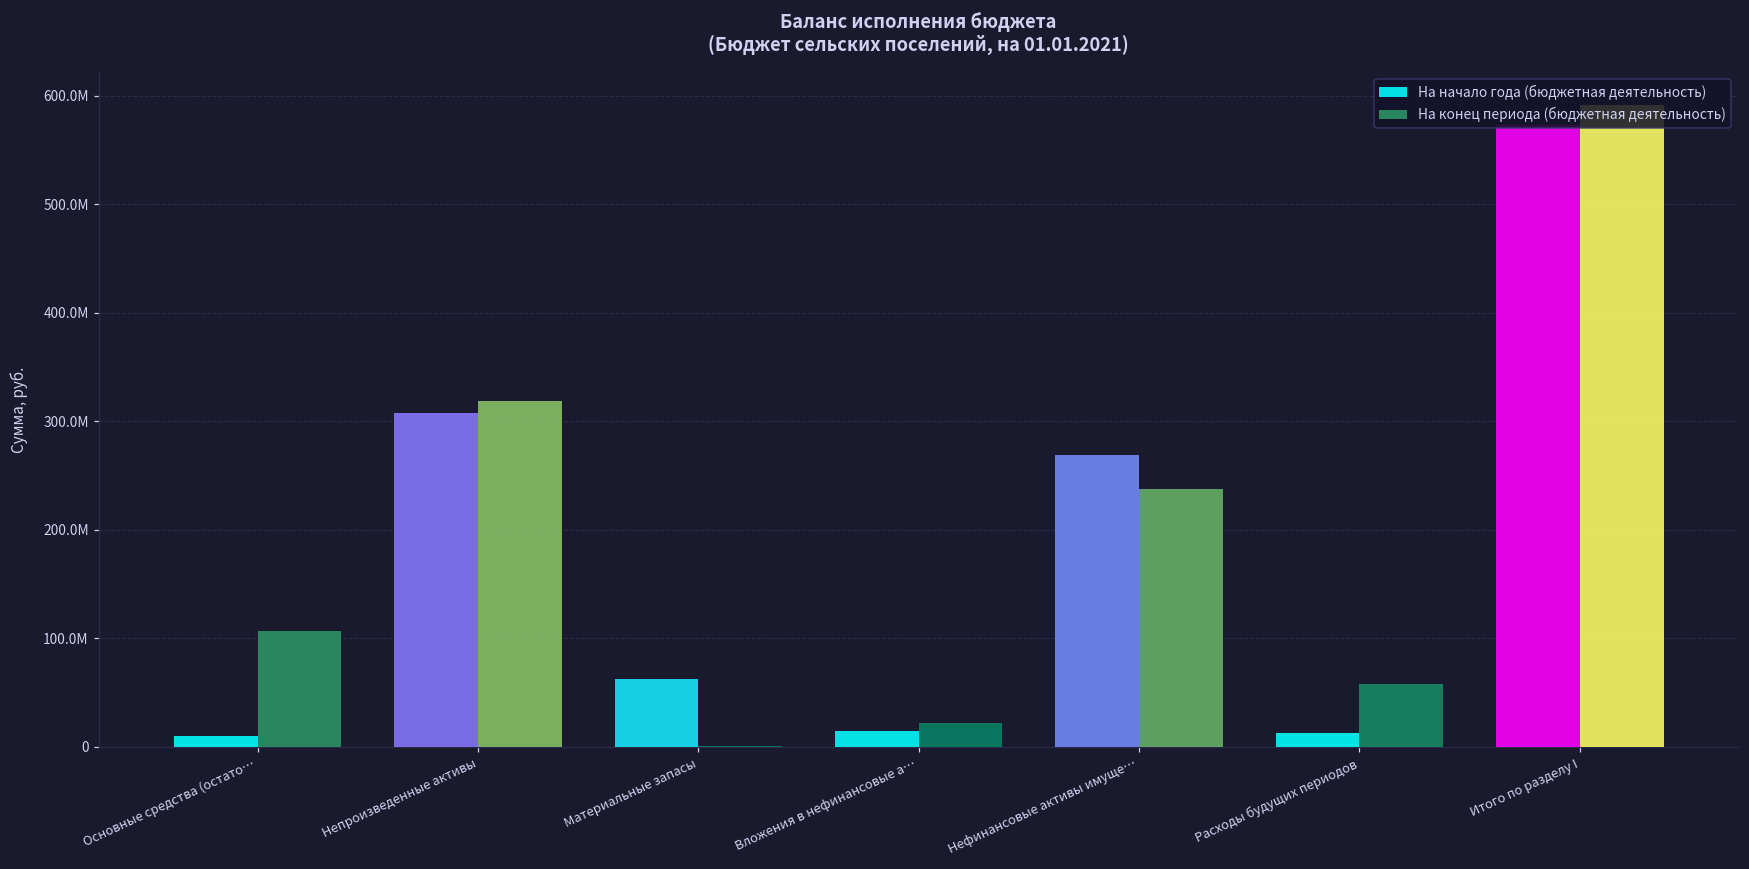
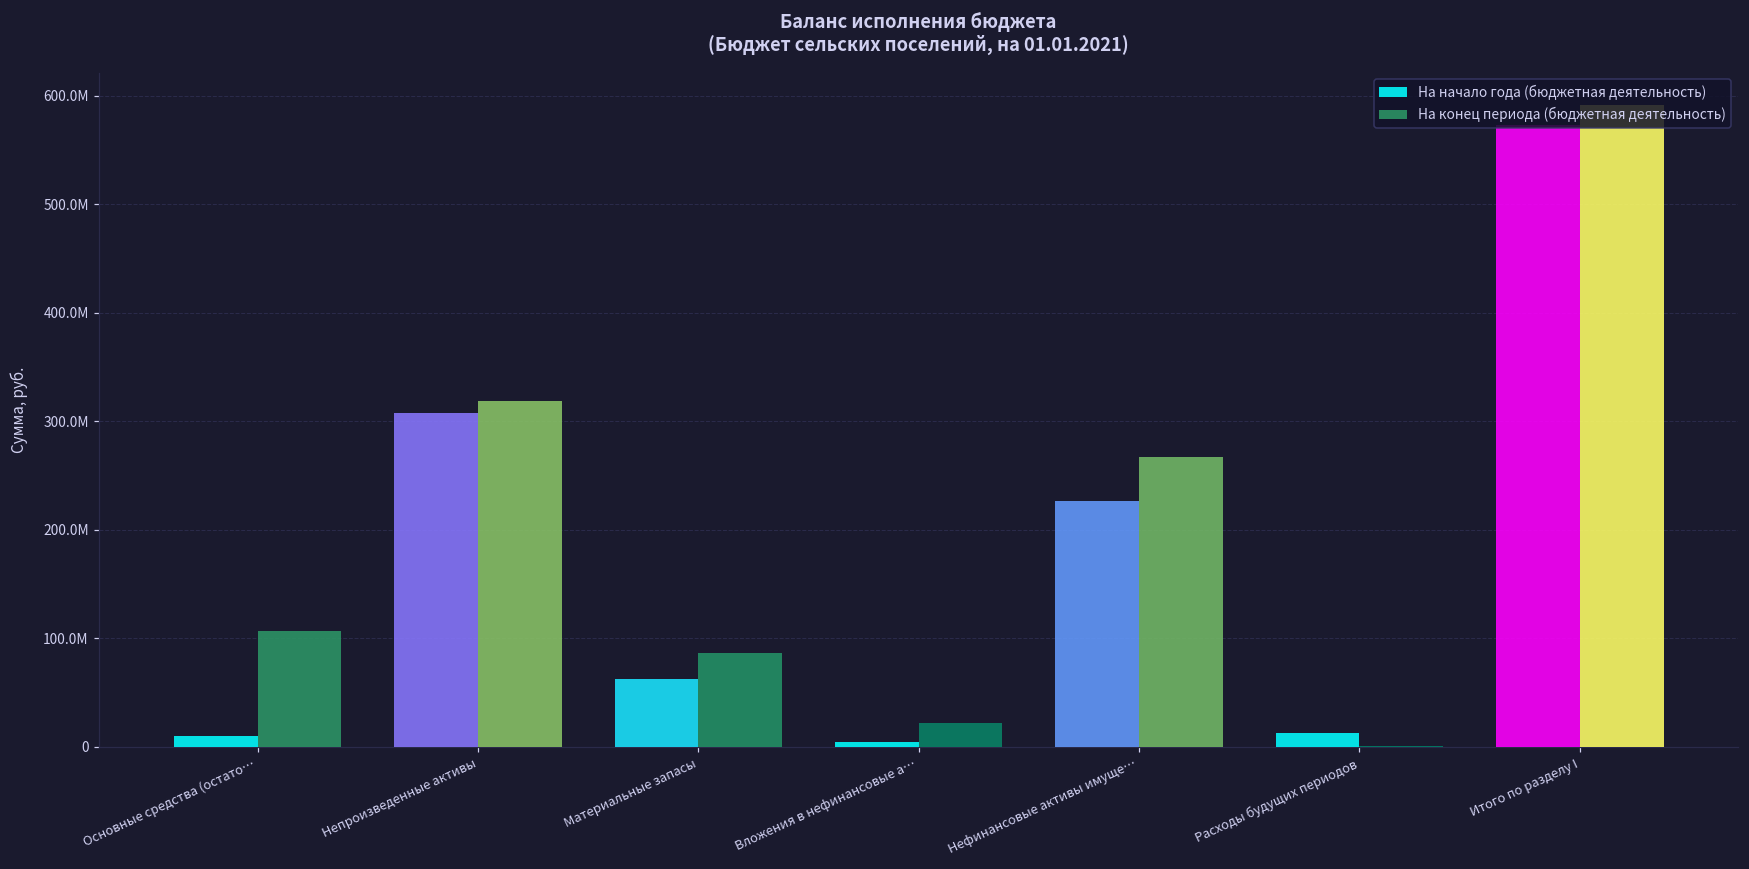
На конец периода (бюджетная деятельность), Материальные запасы: 0 -> 90000000
На начало года (бюджетная деятельность), Вложения в нефинансовые а…: 10000000 -> 0
На начало года (бюджетная деятельность), Нефинансовые активы имуще…: 270000000 -> 230000000
На конец периода (бюджетная деятельность), Нефинансовые активы имуще…: 240000000 -> 270000000
На конец периода (бюджетная деятельность), Расходы будущих периодов: 60000000 -> 0
